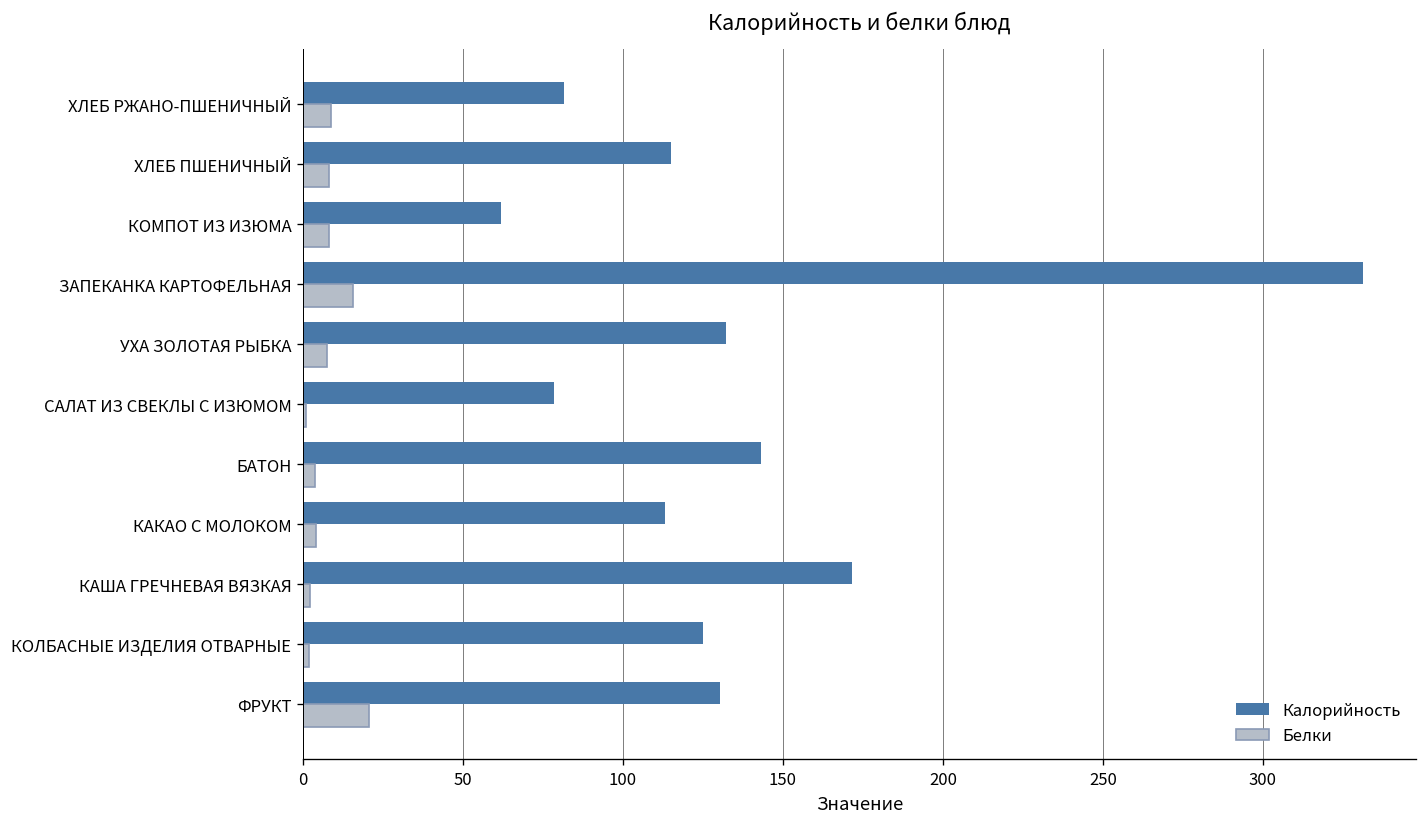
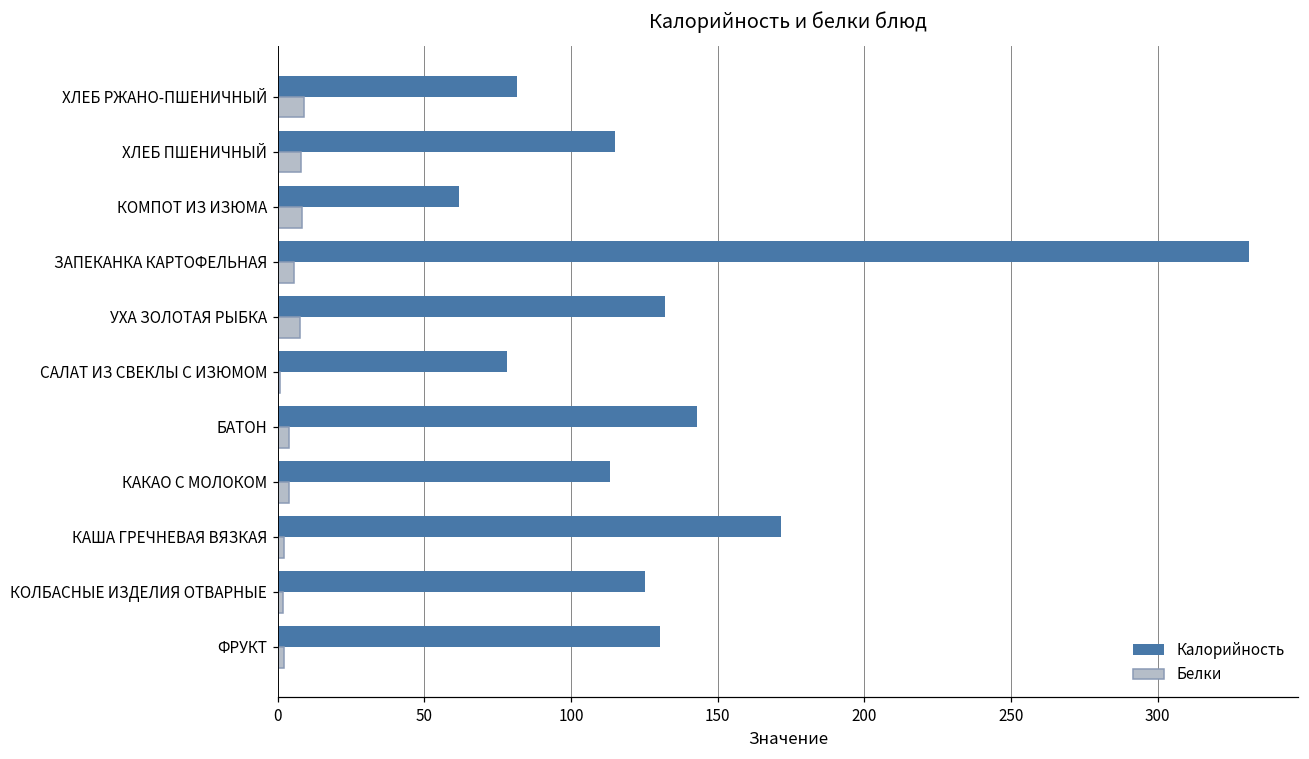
Белки, ЗАПЕКАНКА КАРТОФЕЛЬНАЯ: 15 -> 5
Белки, ФРУКТ: 21 -> 2
